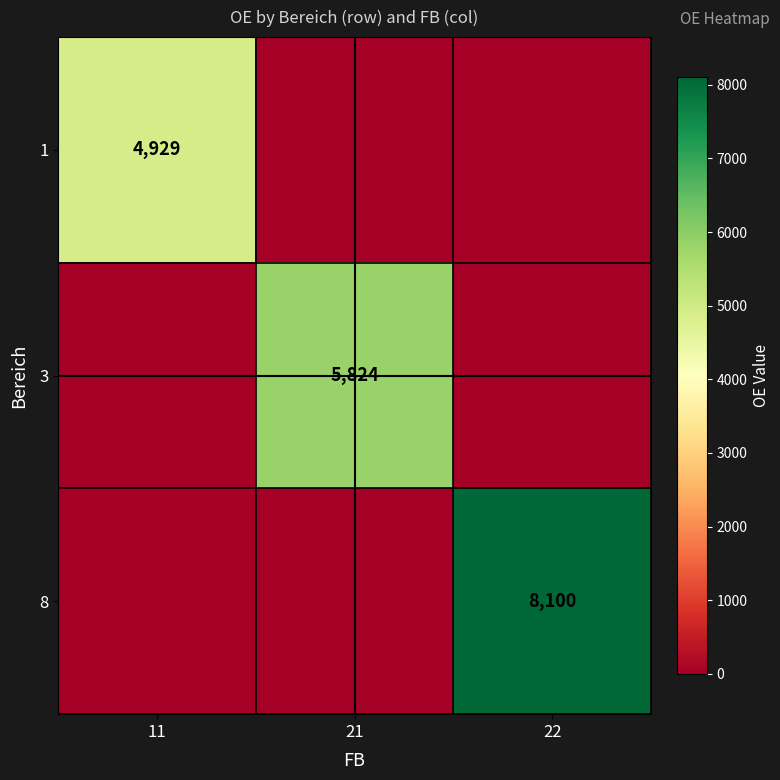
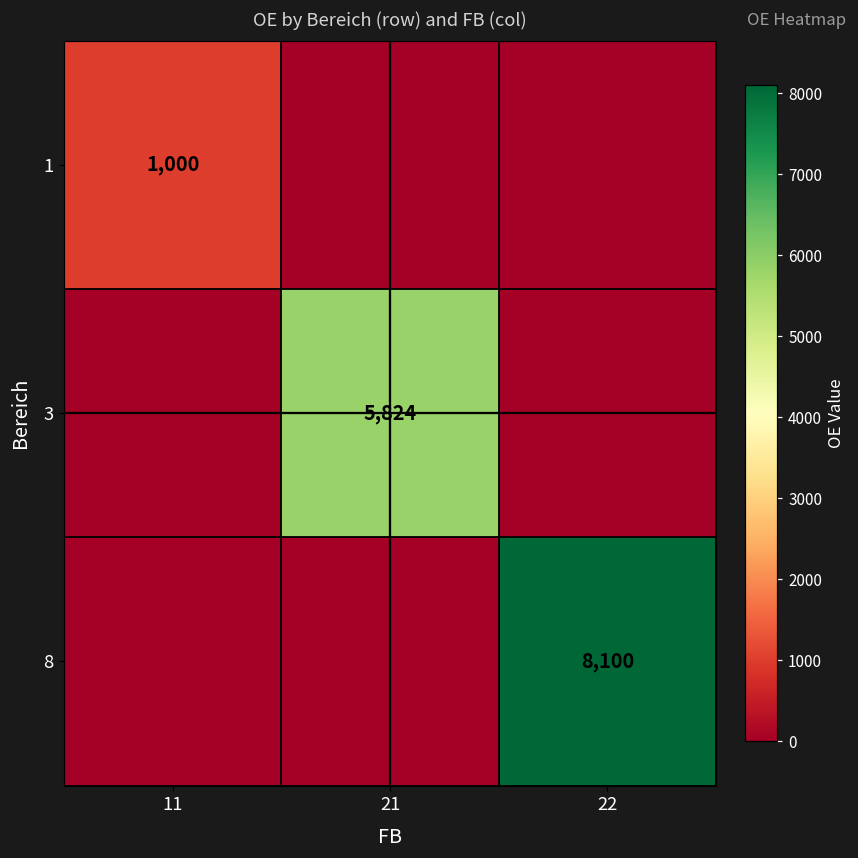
1, 11: 4,929 -> 1,000
